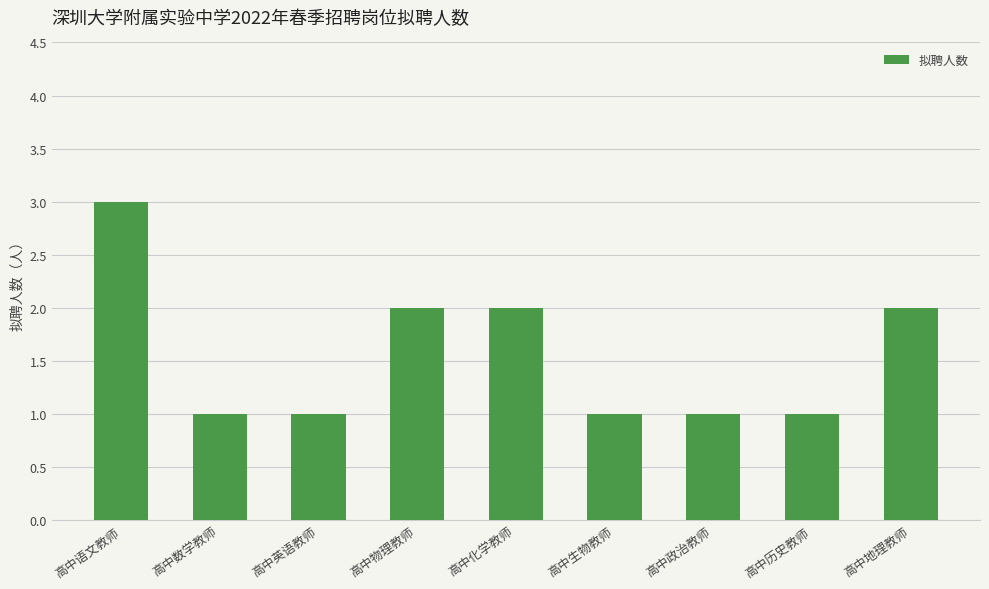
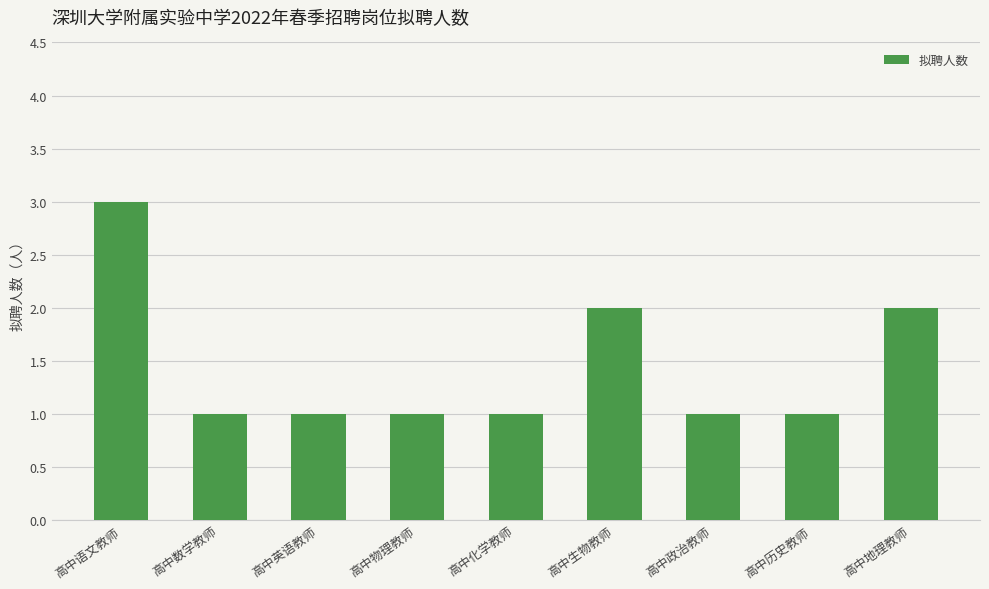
高中物理教师: 2 -> 1
高中化学教师: 2 -> 1
高中生物教师: 1 -> 2
